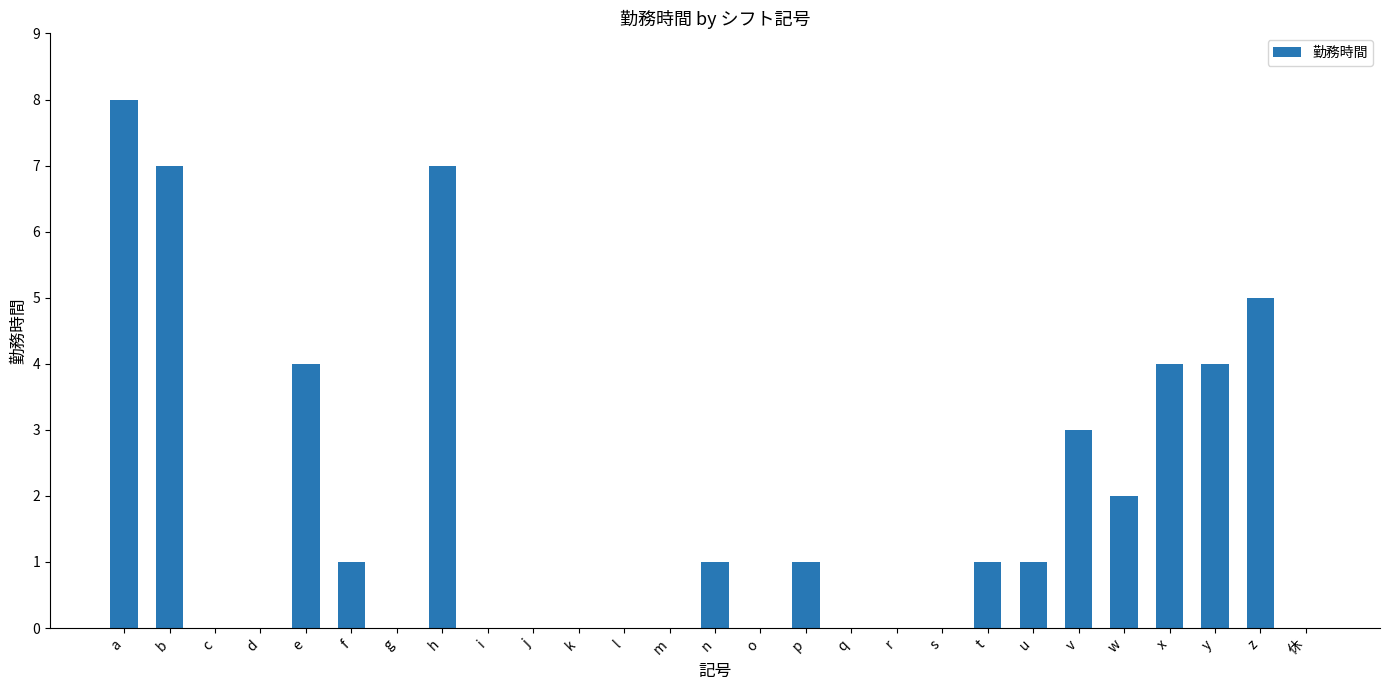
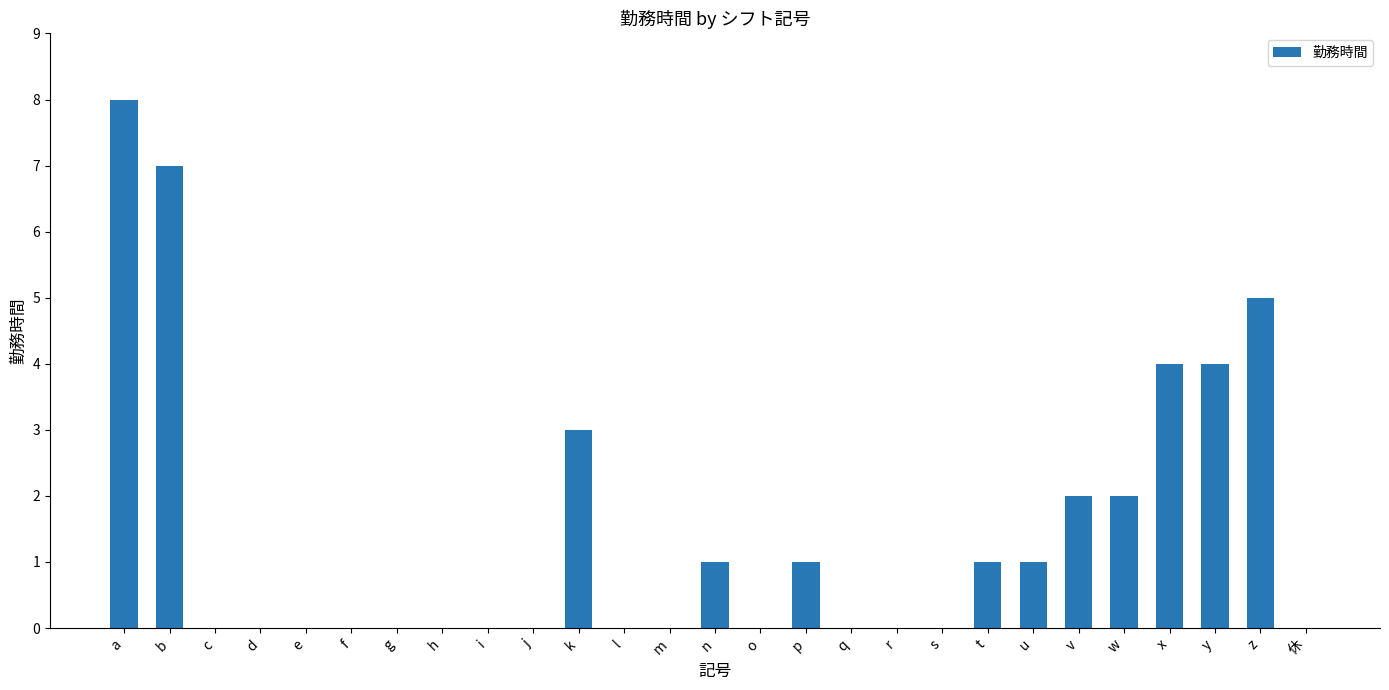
e: 4 -> 0
f: 1 -> 0
h: 7 -> 0
k: 0 -> 3
v: 3 -> 2
